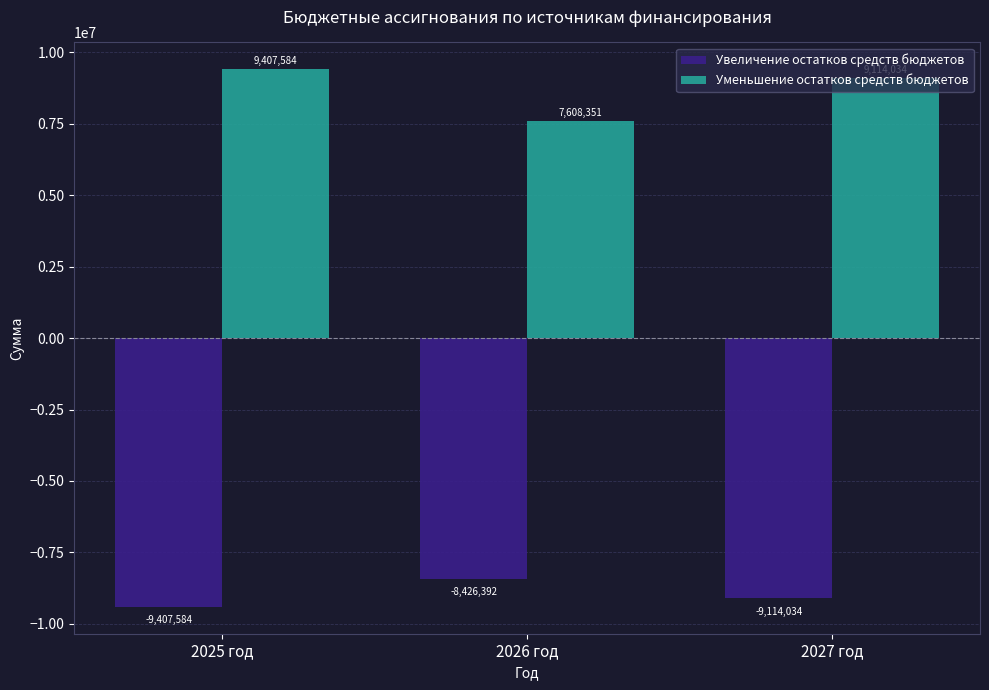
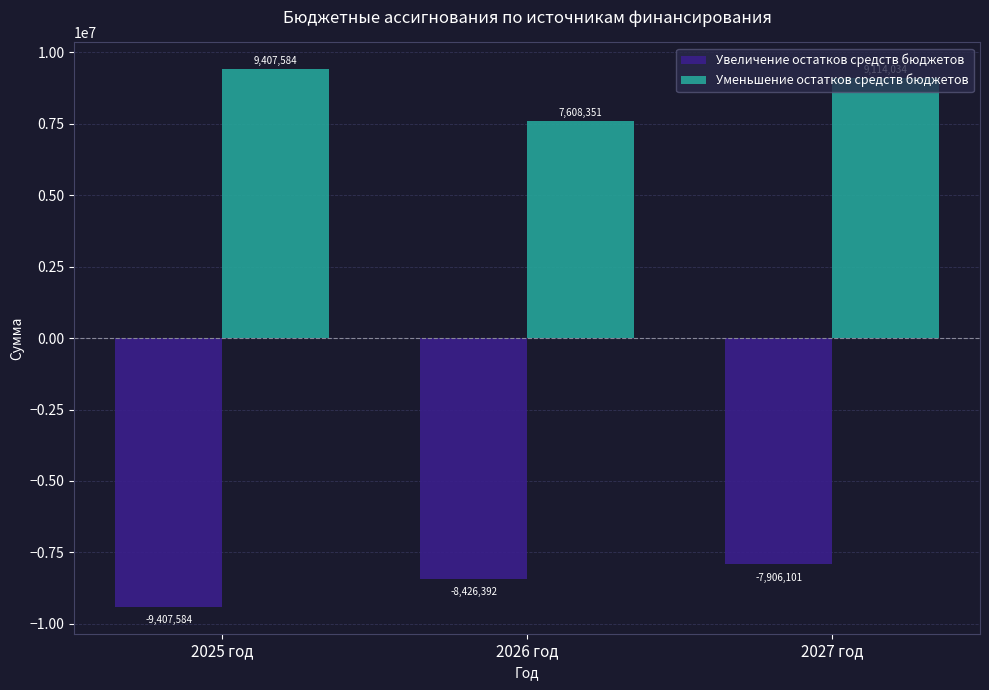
Увеличение остатков средств бюджетов, 2027 год: -9,114,034 -> -7,906,101
